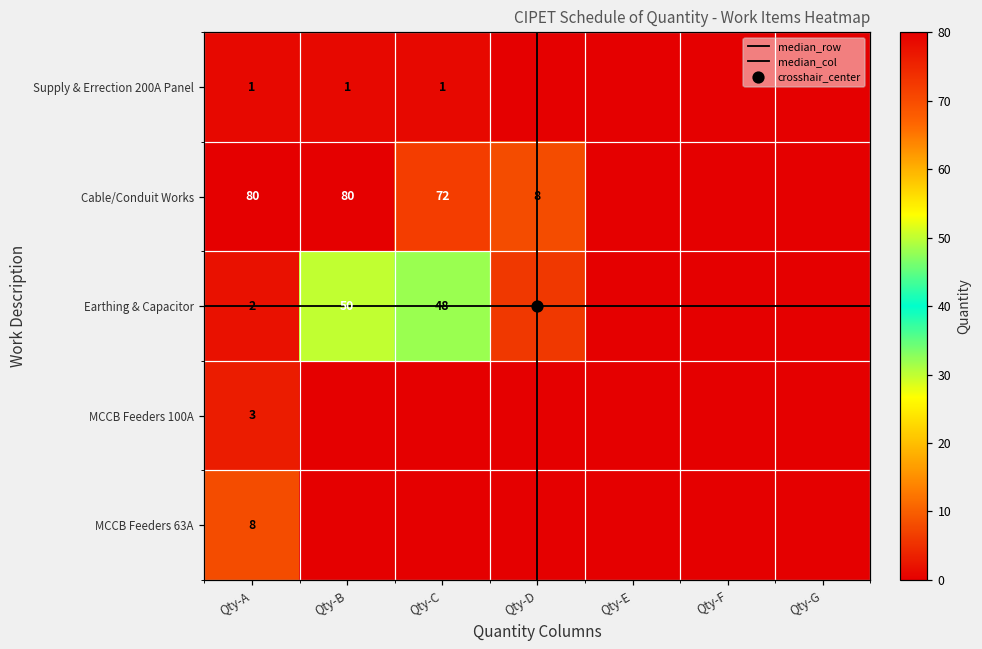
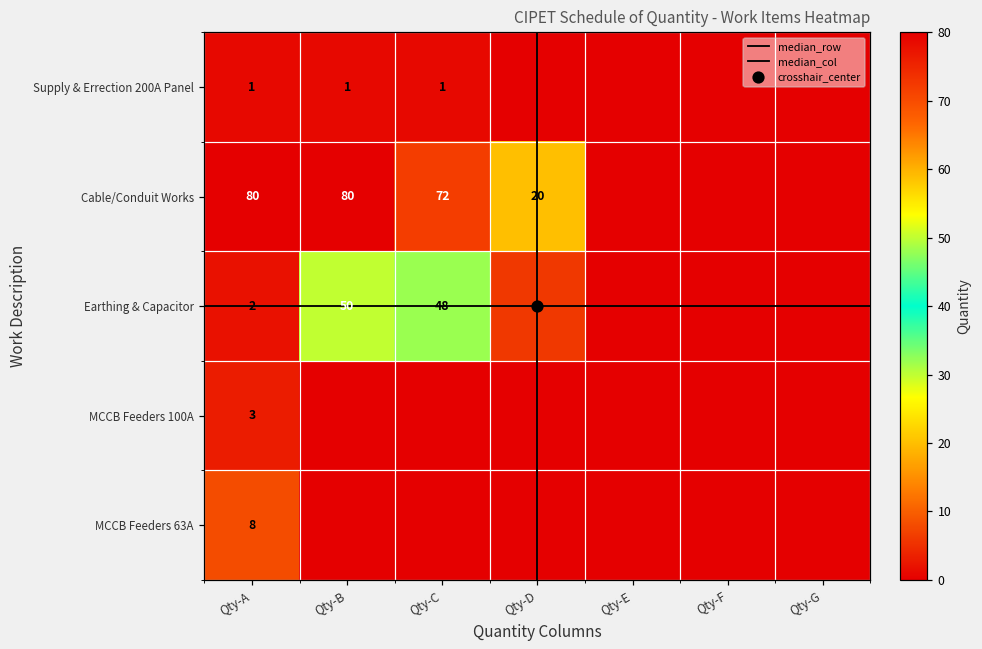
Cable/Conduit Works, Qty-D: 8 -> 20
